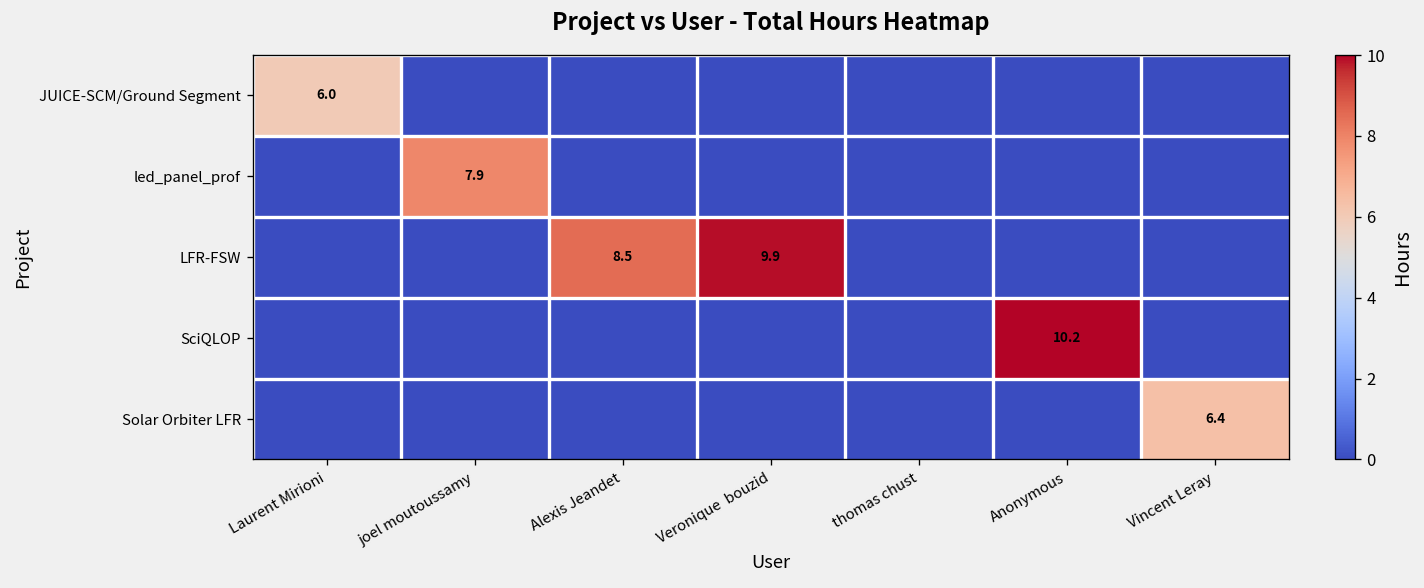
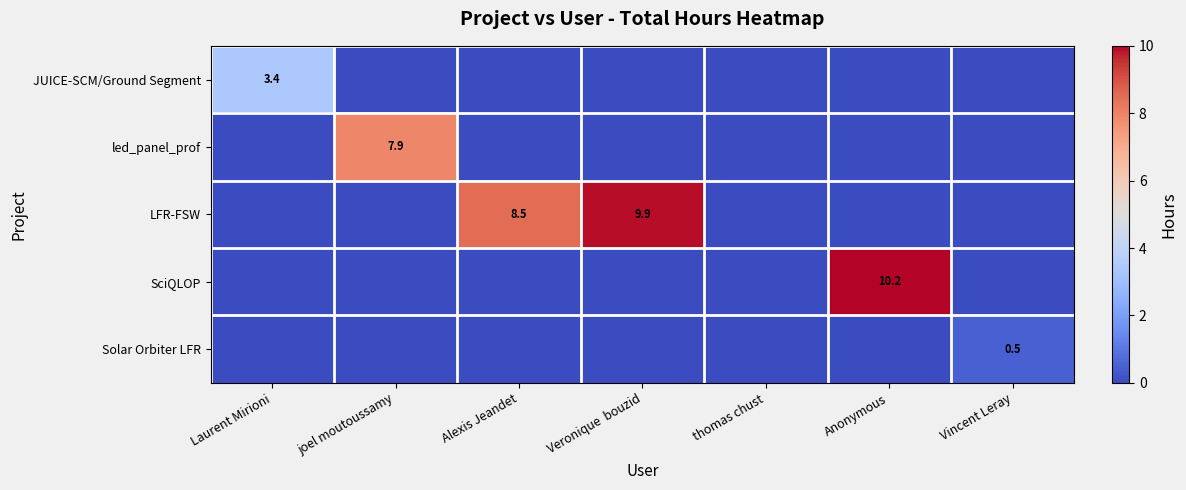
JUICE-SCM/Ground Segment, Laurent Mirioni: 6.0 -> 3.4
Solar Orbiter LFR, Vincent Leray: 6.4 -> 0.5
